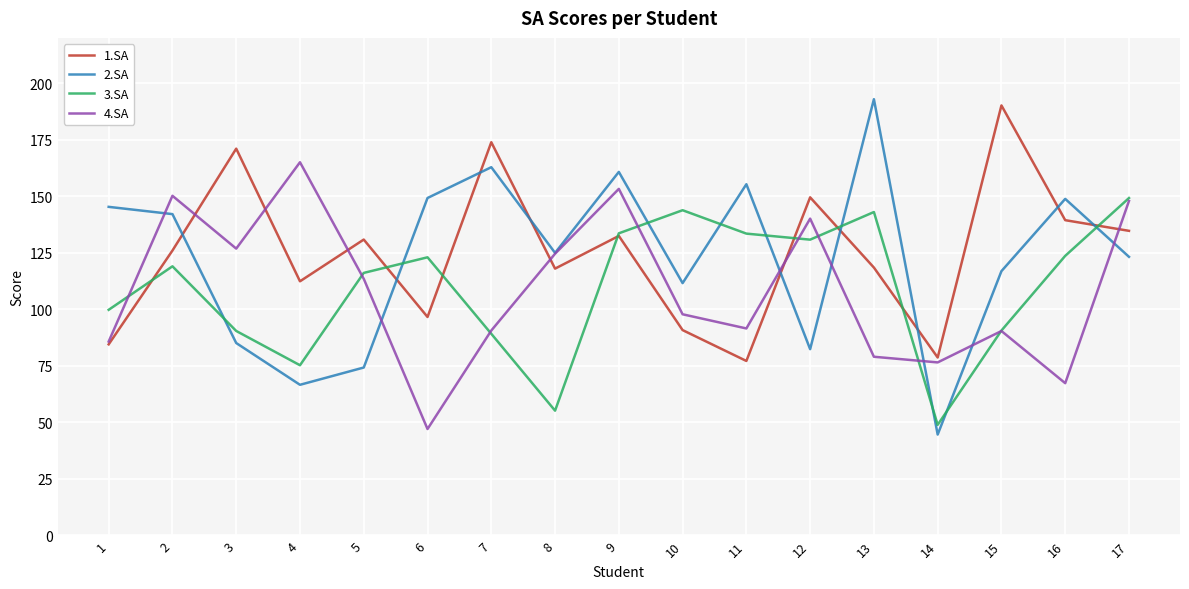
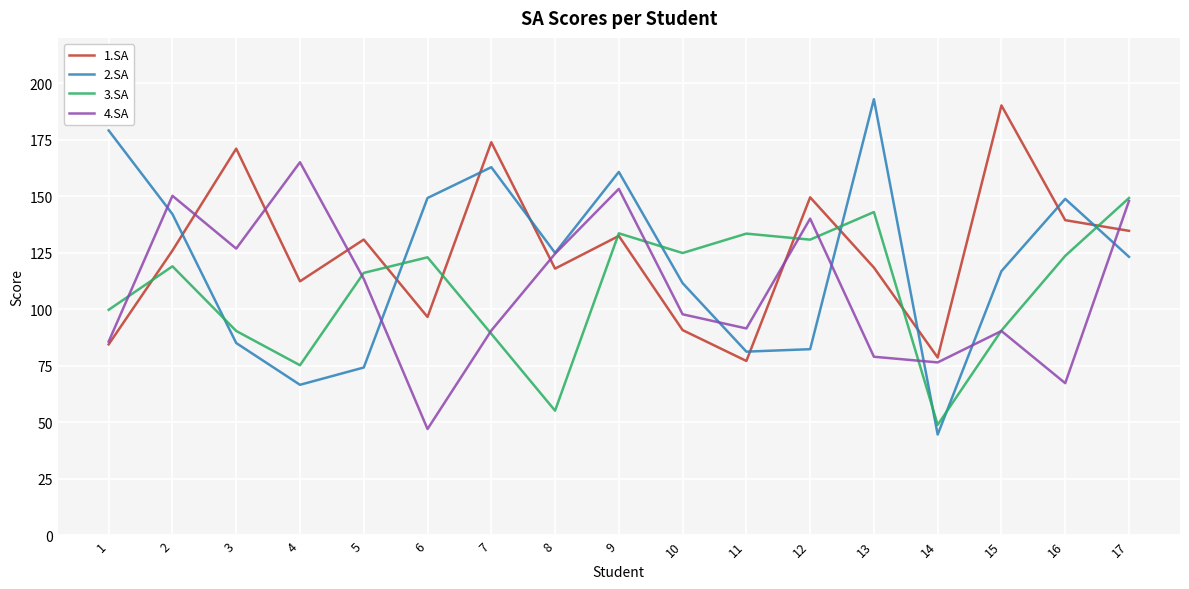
2.SA, 1: 145 -> 179
3.SA, 10: 144 -> 125
2.SA, 11: 155 -> 81
